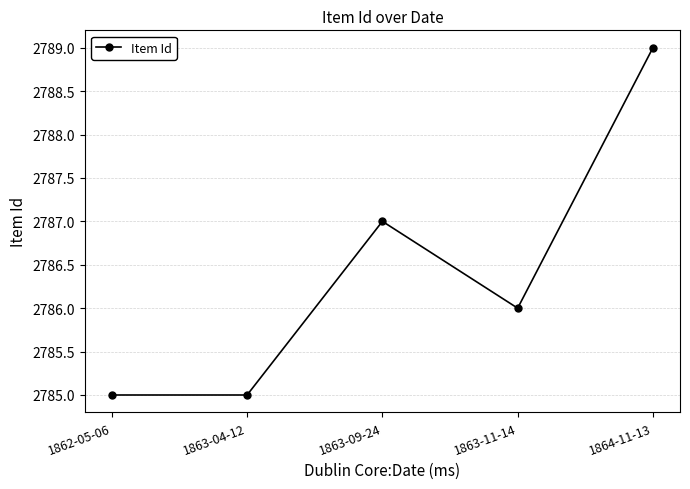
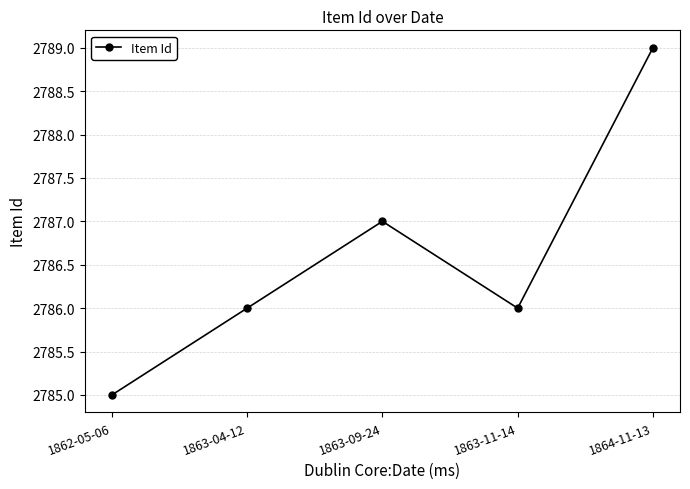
1863-04-12: 2785 -> 2786
